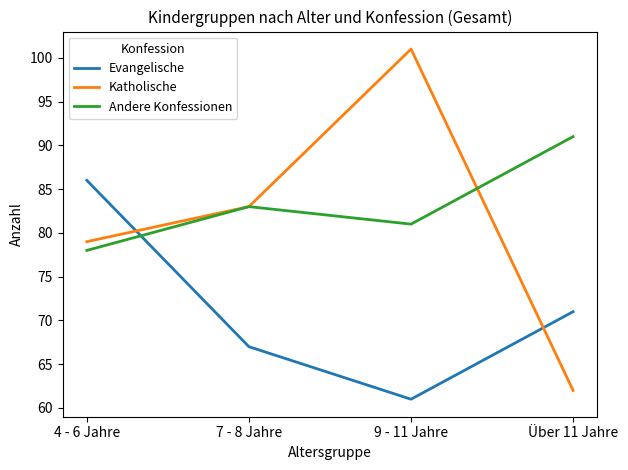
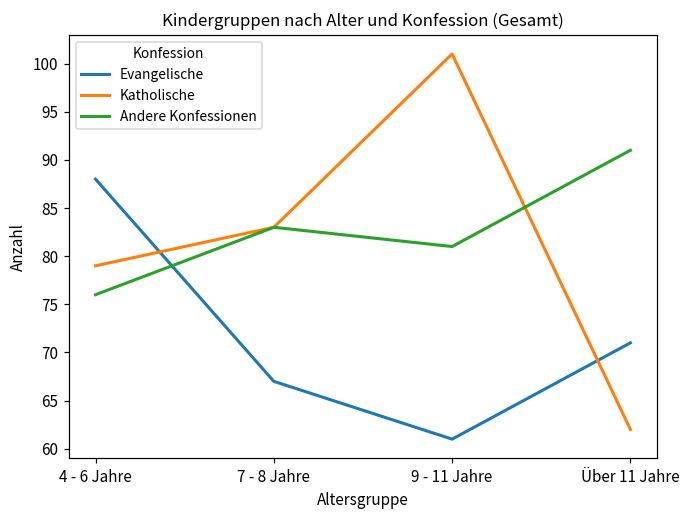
Evangelische, 4 - 6 Jahre: 86 -> 88
Andere Konfessionen, 4 - 6 Jahre: 78 -> 76
